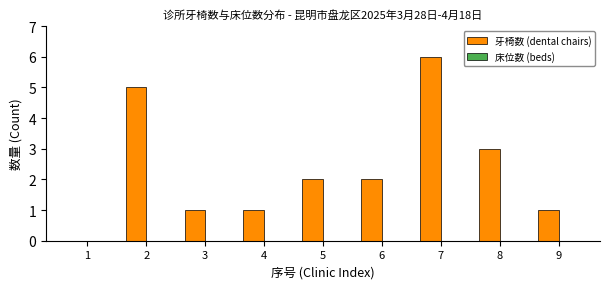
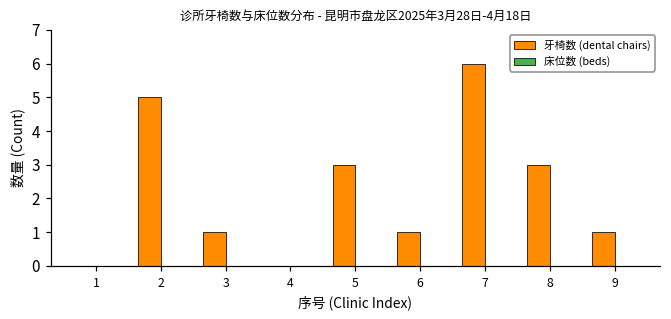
牙椅数 (dental chairs), 4: 1 -> 0
牙椅数 (dental chairs), 5: 2 -> 3
牙椅数 (dental chairs), 6: 2 -> 1
